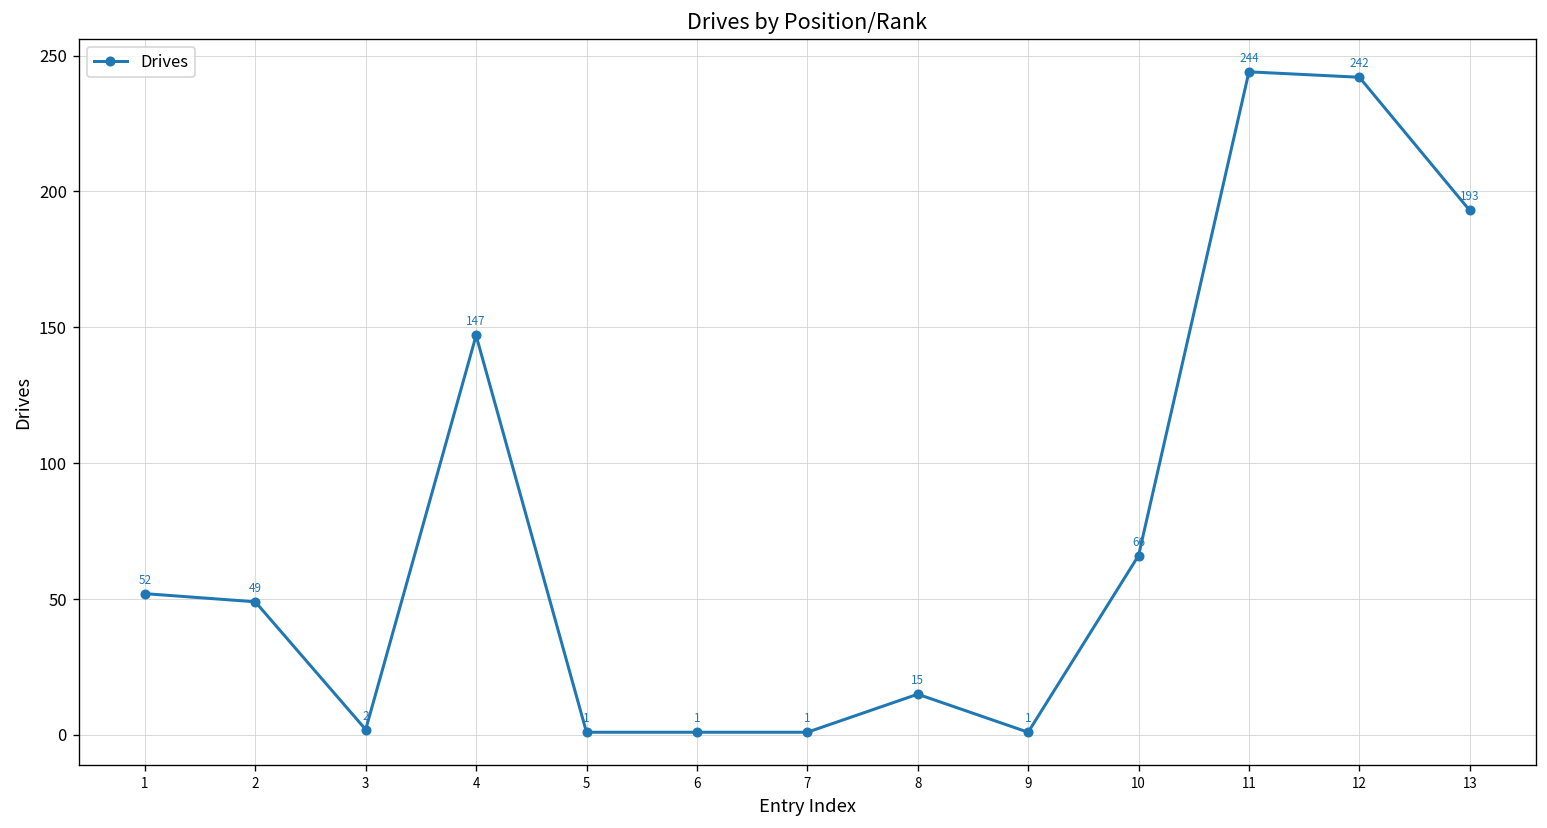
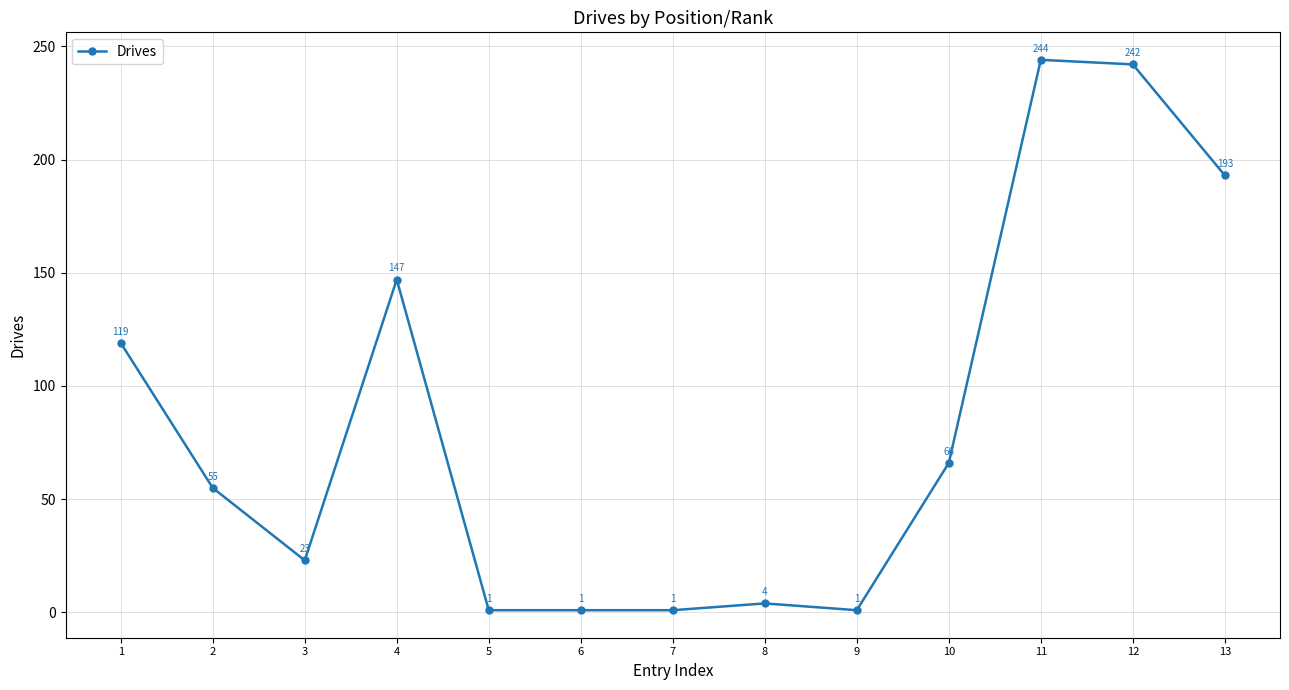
1: 52 -> 119
2: 49 -> 55
3: 2 -> 23
8: 15 -> 4
